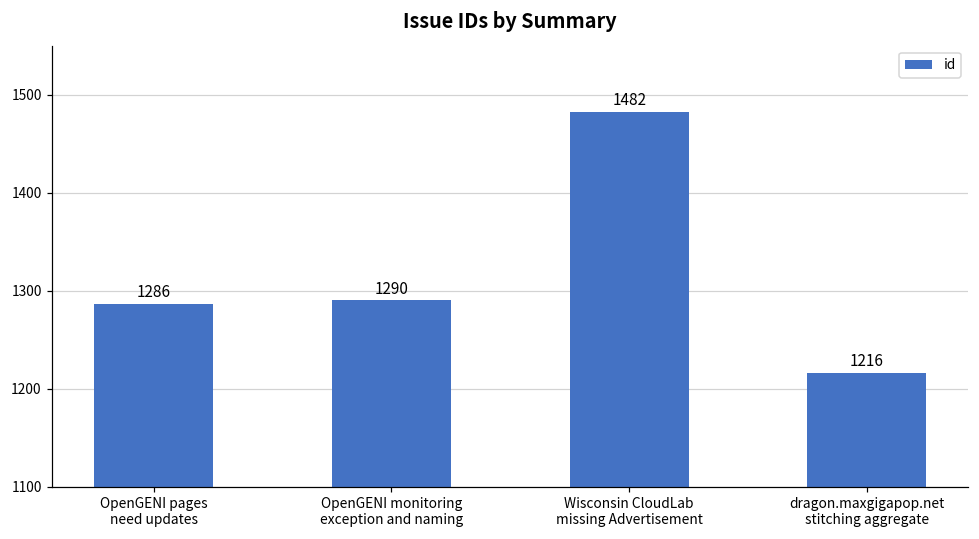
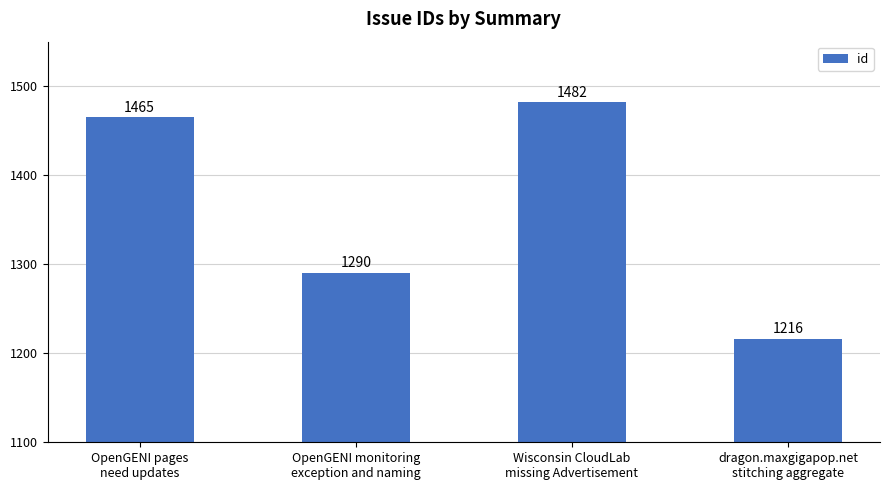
OpenGENI pages need updates: 1286 -> 1465
